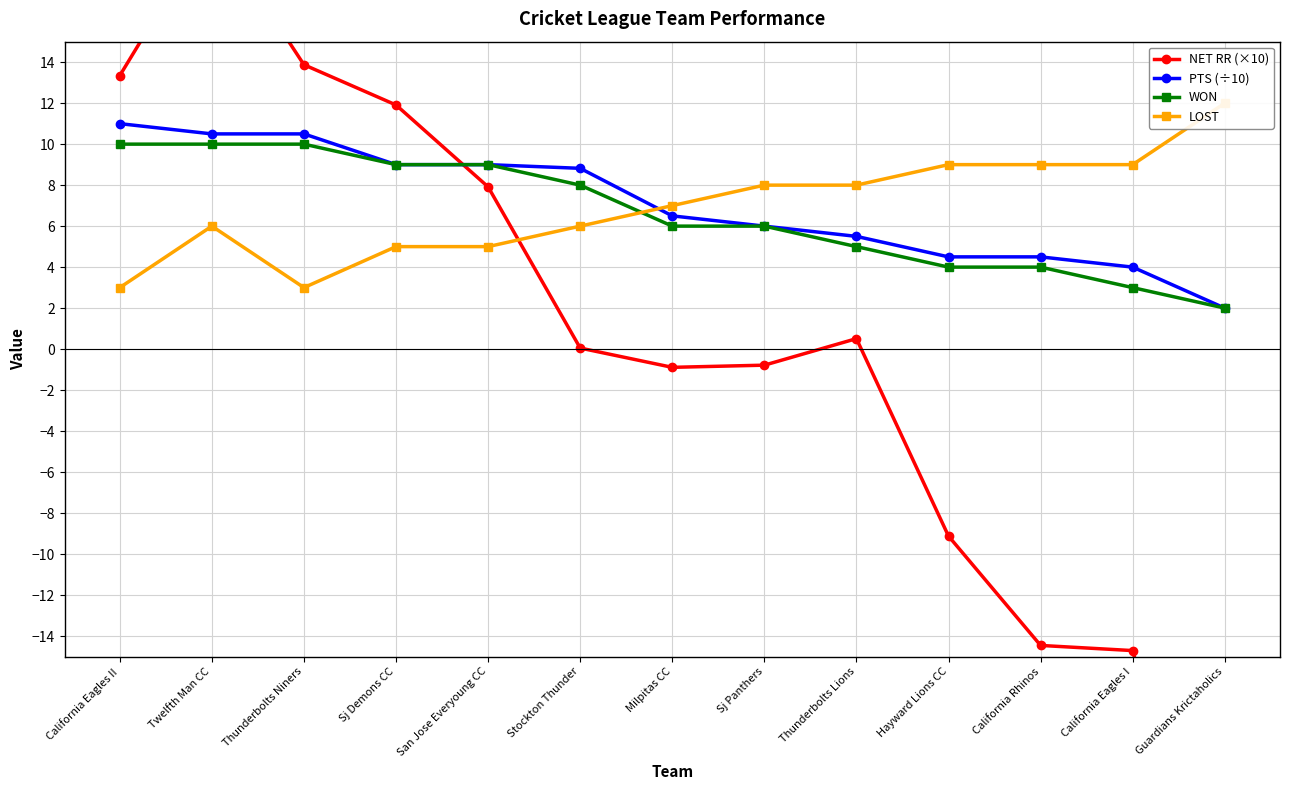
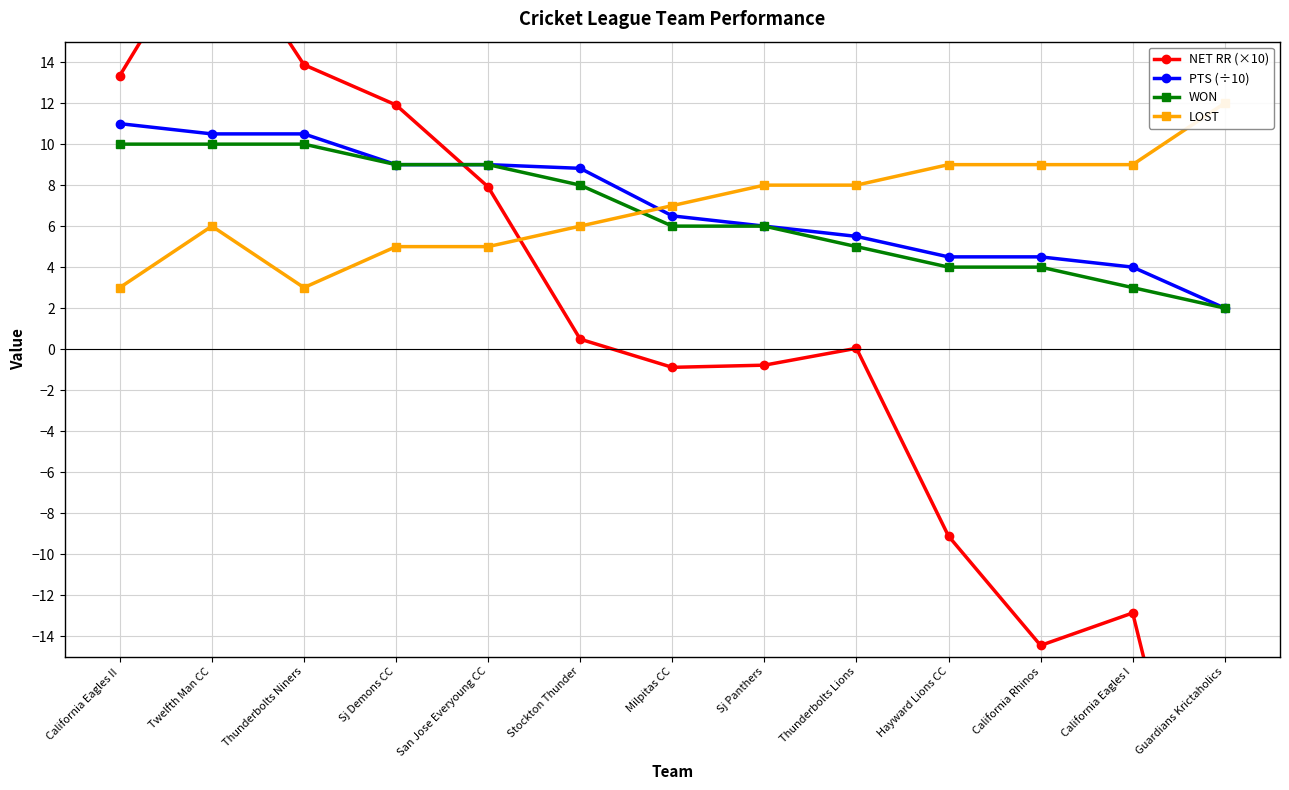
NET RR (×10), Stockton Thunder: 0.1 -> 0.5
NET RR (×10), Thunderbolts Lions: 0.5 -> 0.0
NET RR (×10), California Eagles I: -14.7 -> -12.9
